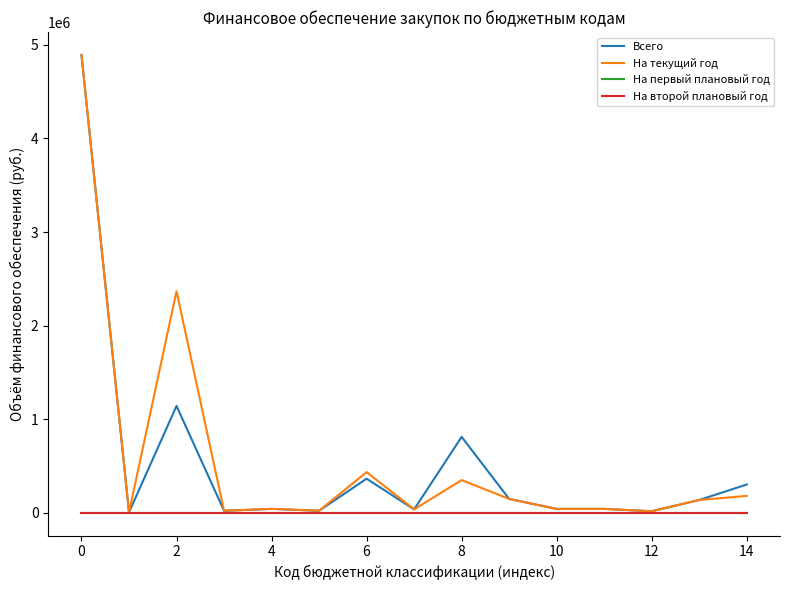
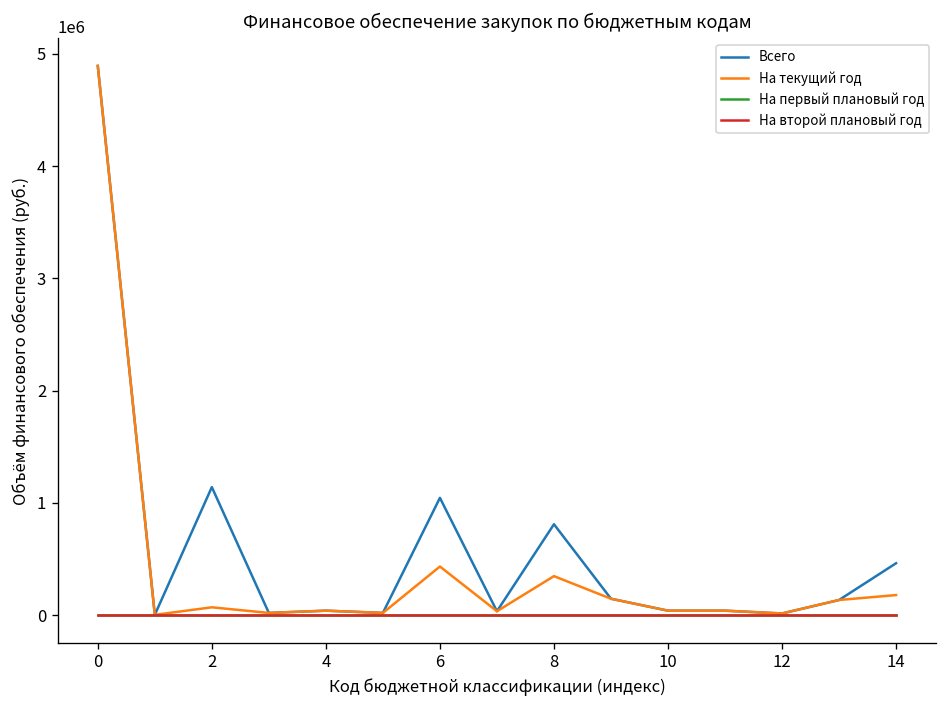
На текущий год, 2: 2400000 -> 100000
Всего, 6: 400000 -> 1000000
Всего, 14: 300000 -> 500000
